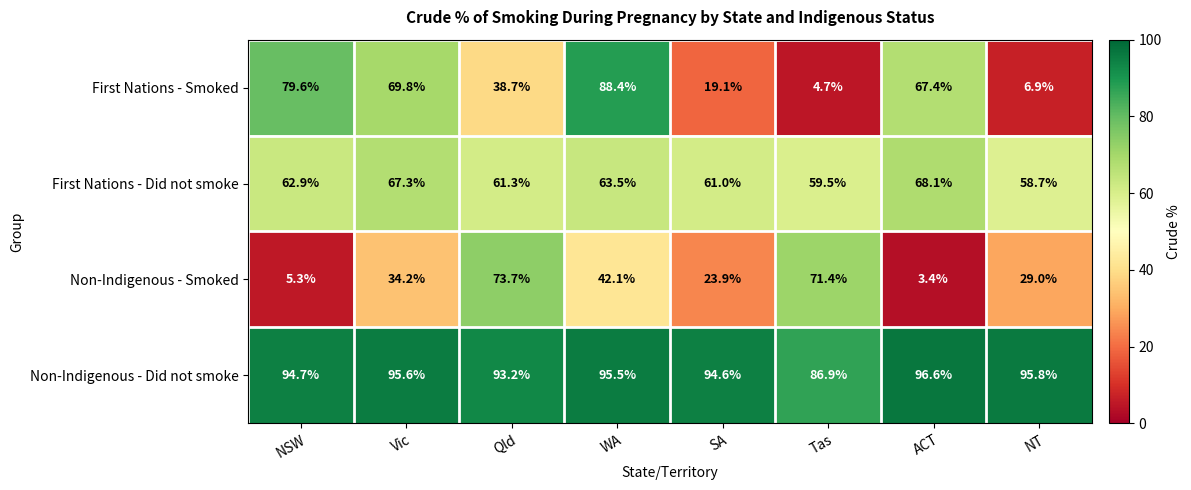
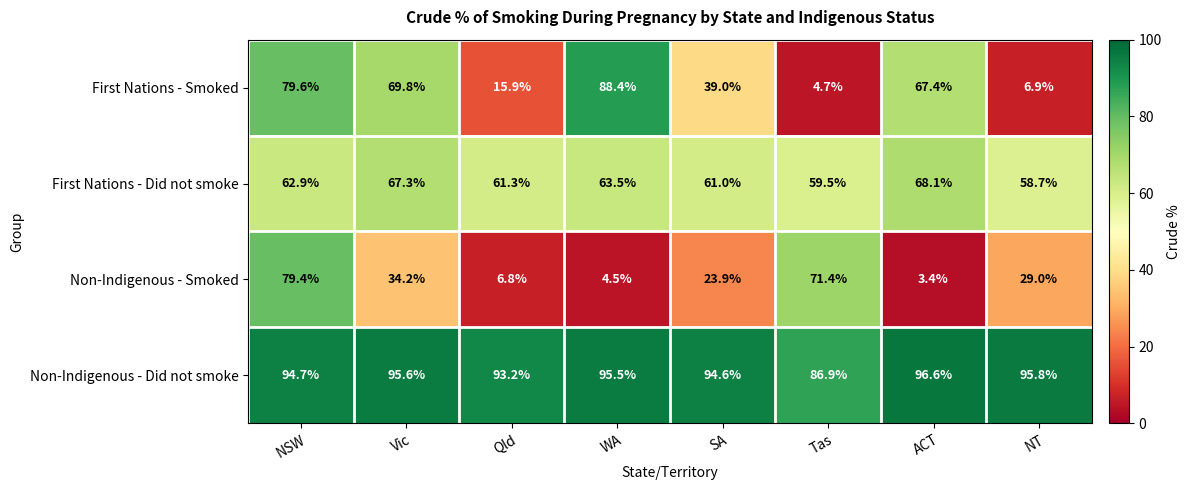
First Nations - Smoked, Qld: 38.7% -> 15.9%
First Nations - Smoked, SA: 19.1% -> 39.0%
Non-Indigenous - Smoked, NSW: 5.3% -> 79.4%
Non-Indigenous - Smoked, Qld: 73.7% -> 6.8%
Non-Indigenous - Smoked, WA: 42.1% -> 4.5%
